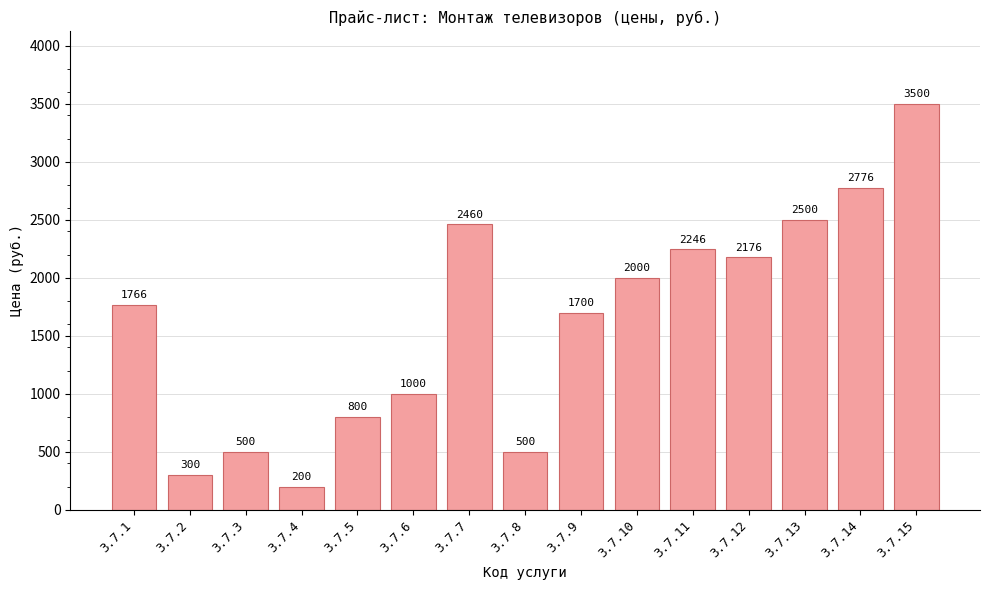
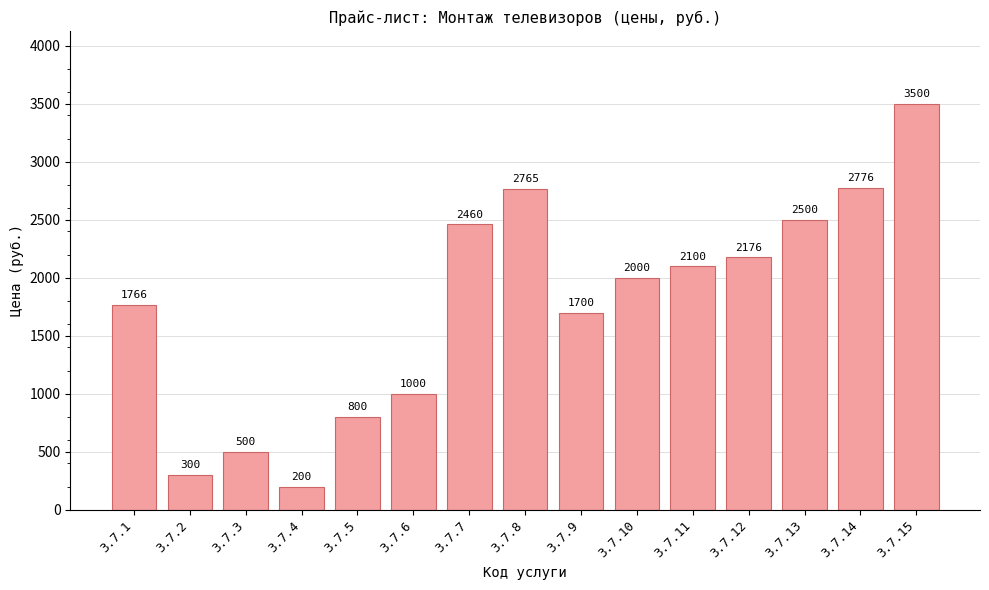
3.7.8: 500 -> 2765
3.7.11: 2246 -> 2100
